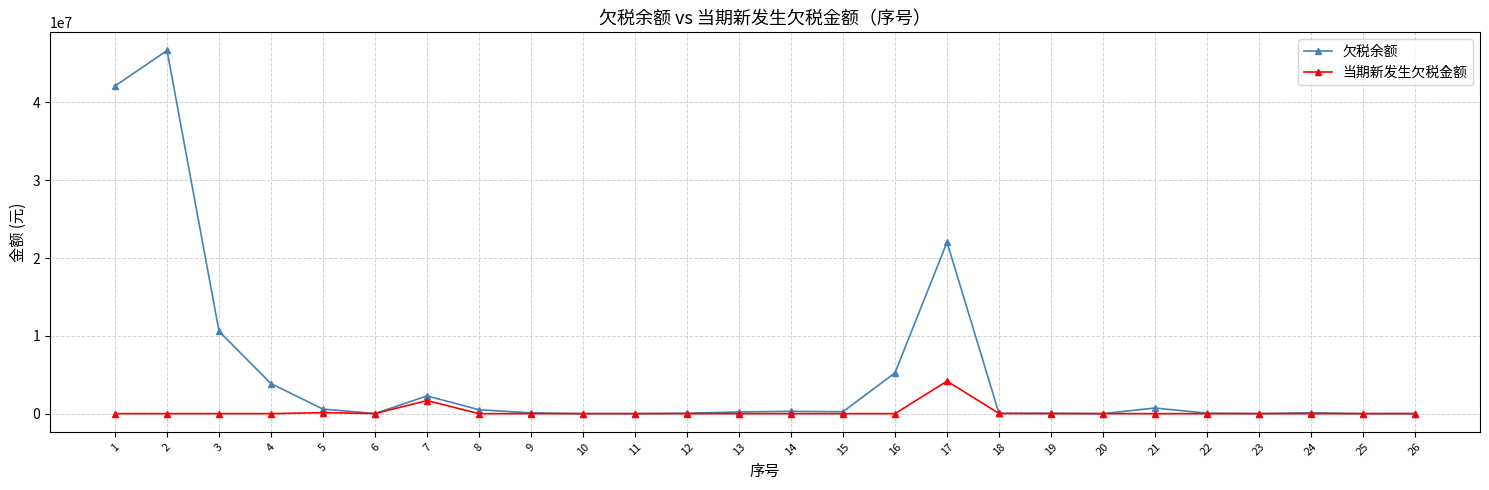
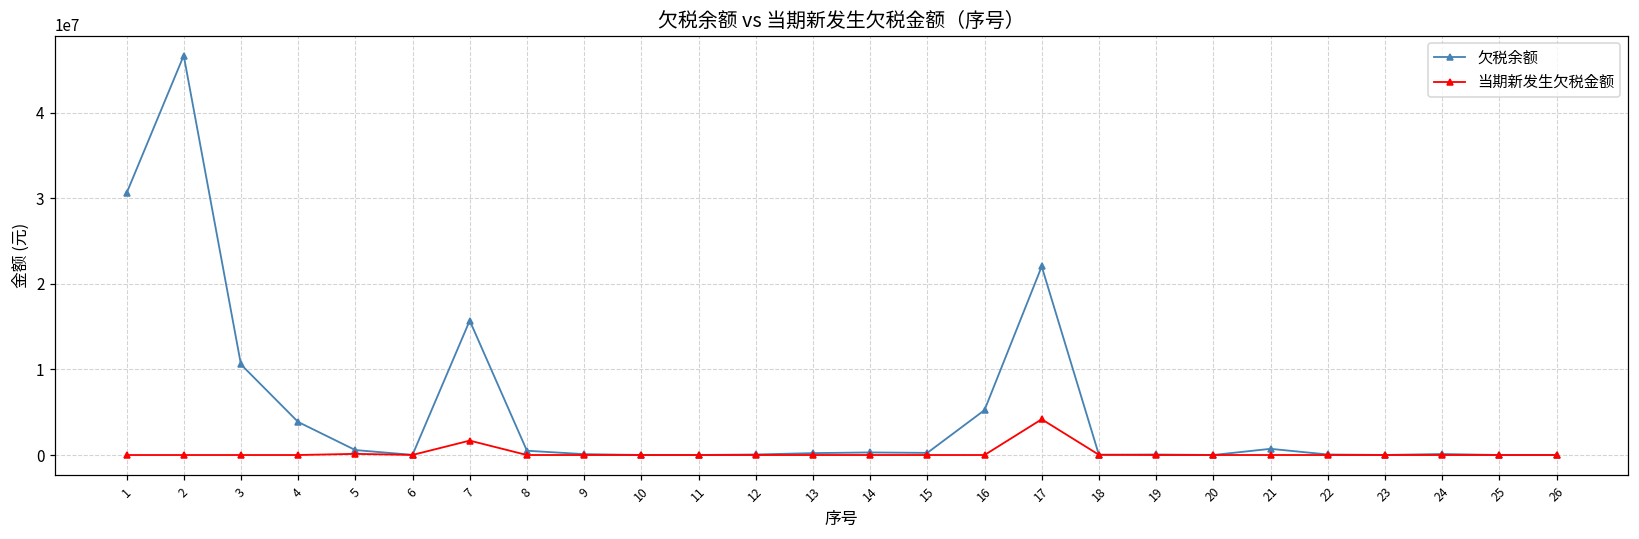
欠税余额, 1: 42000000 -> 31000000
欠税余额, 7: 2000000 -> 16000000
